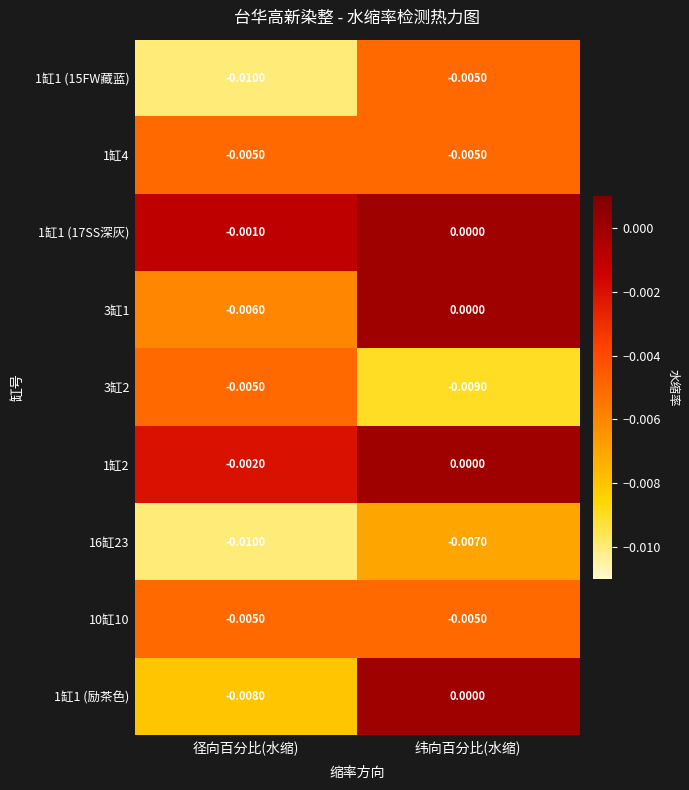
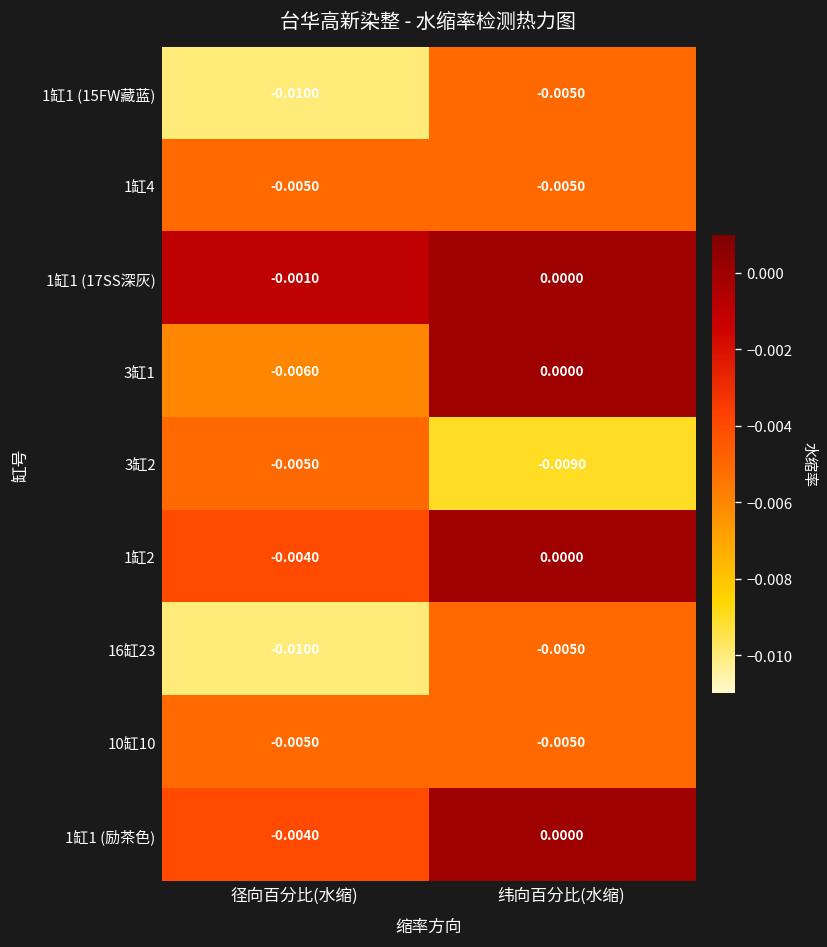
1缸2, 径向百分比(水缩): -0.0020 -> -0.0040
16缸23, 纬向百分比(水缩): -0.0070 -> -0.0050
1缸1 (励茶色), 径向百分比(水缩): -0.0080 -> -0.0040
